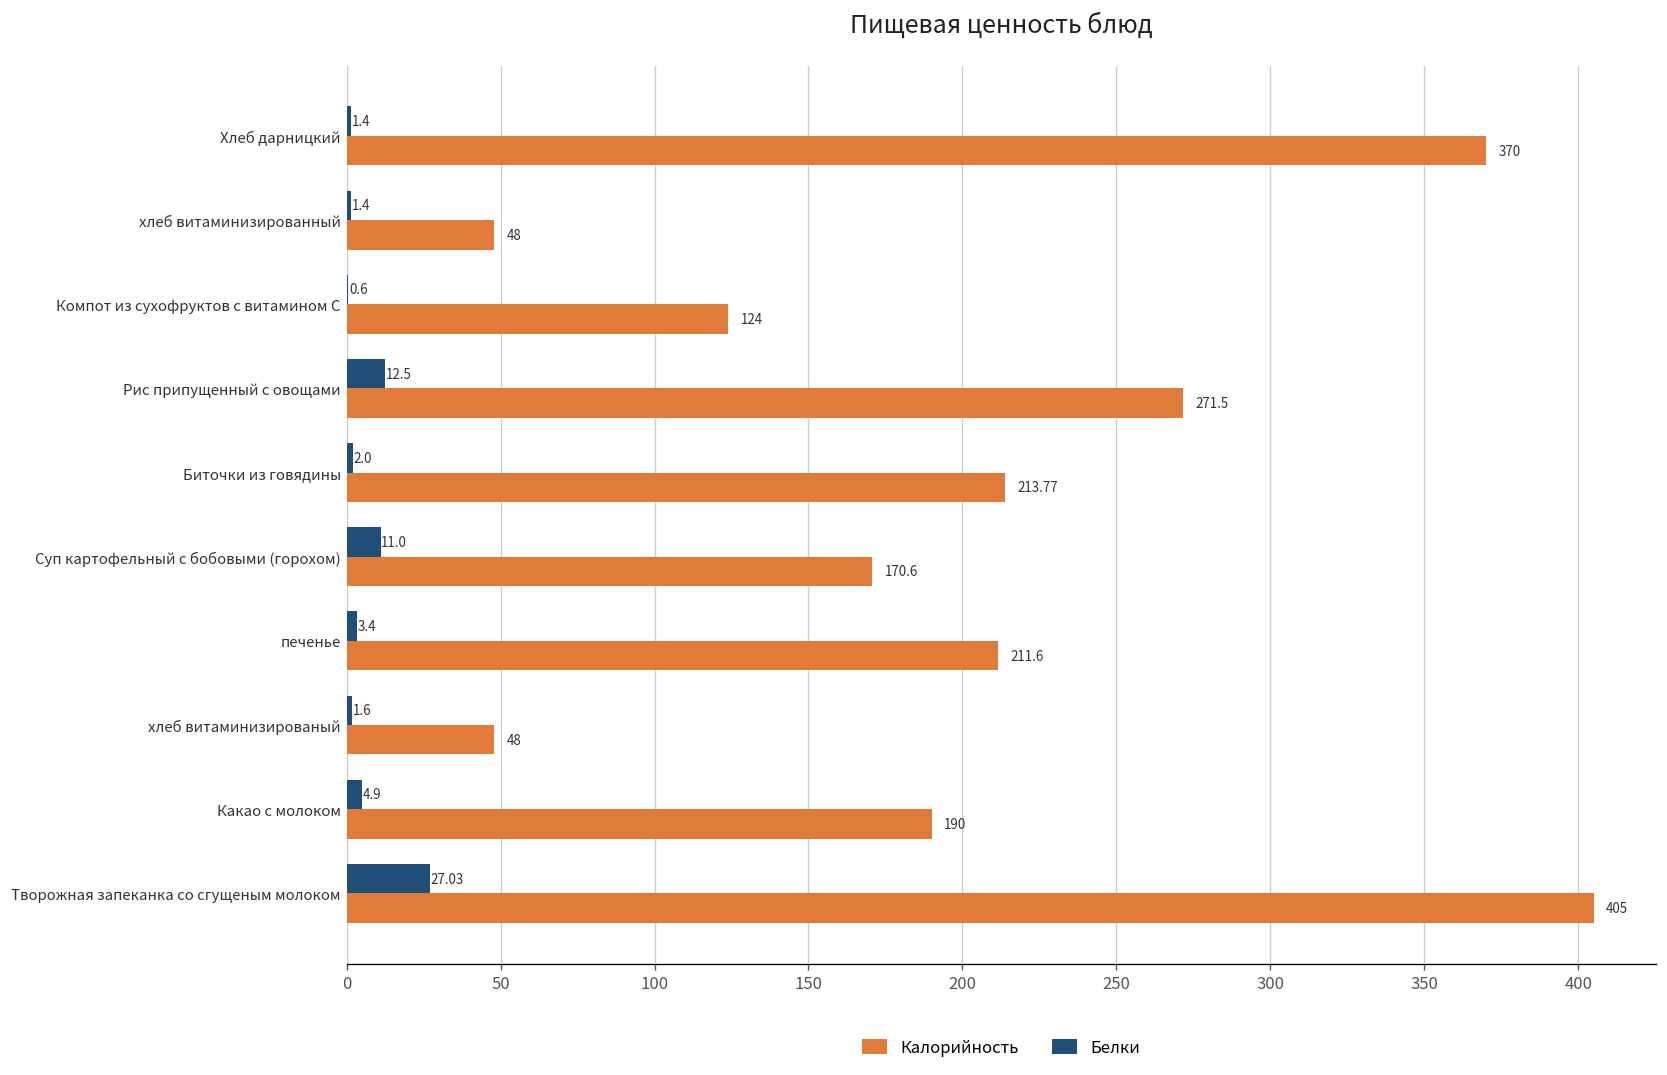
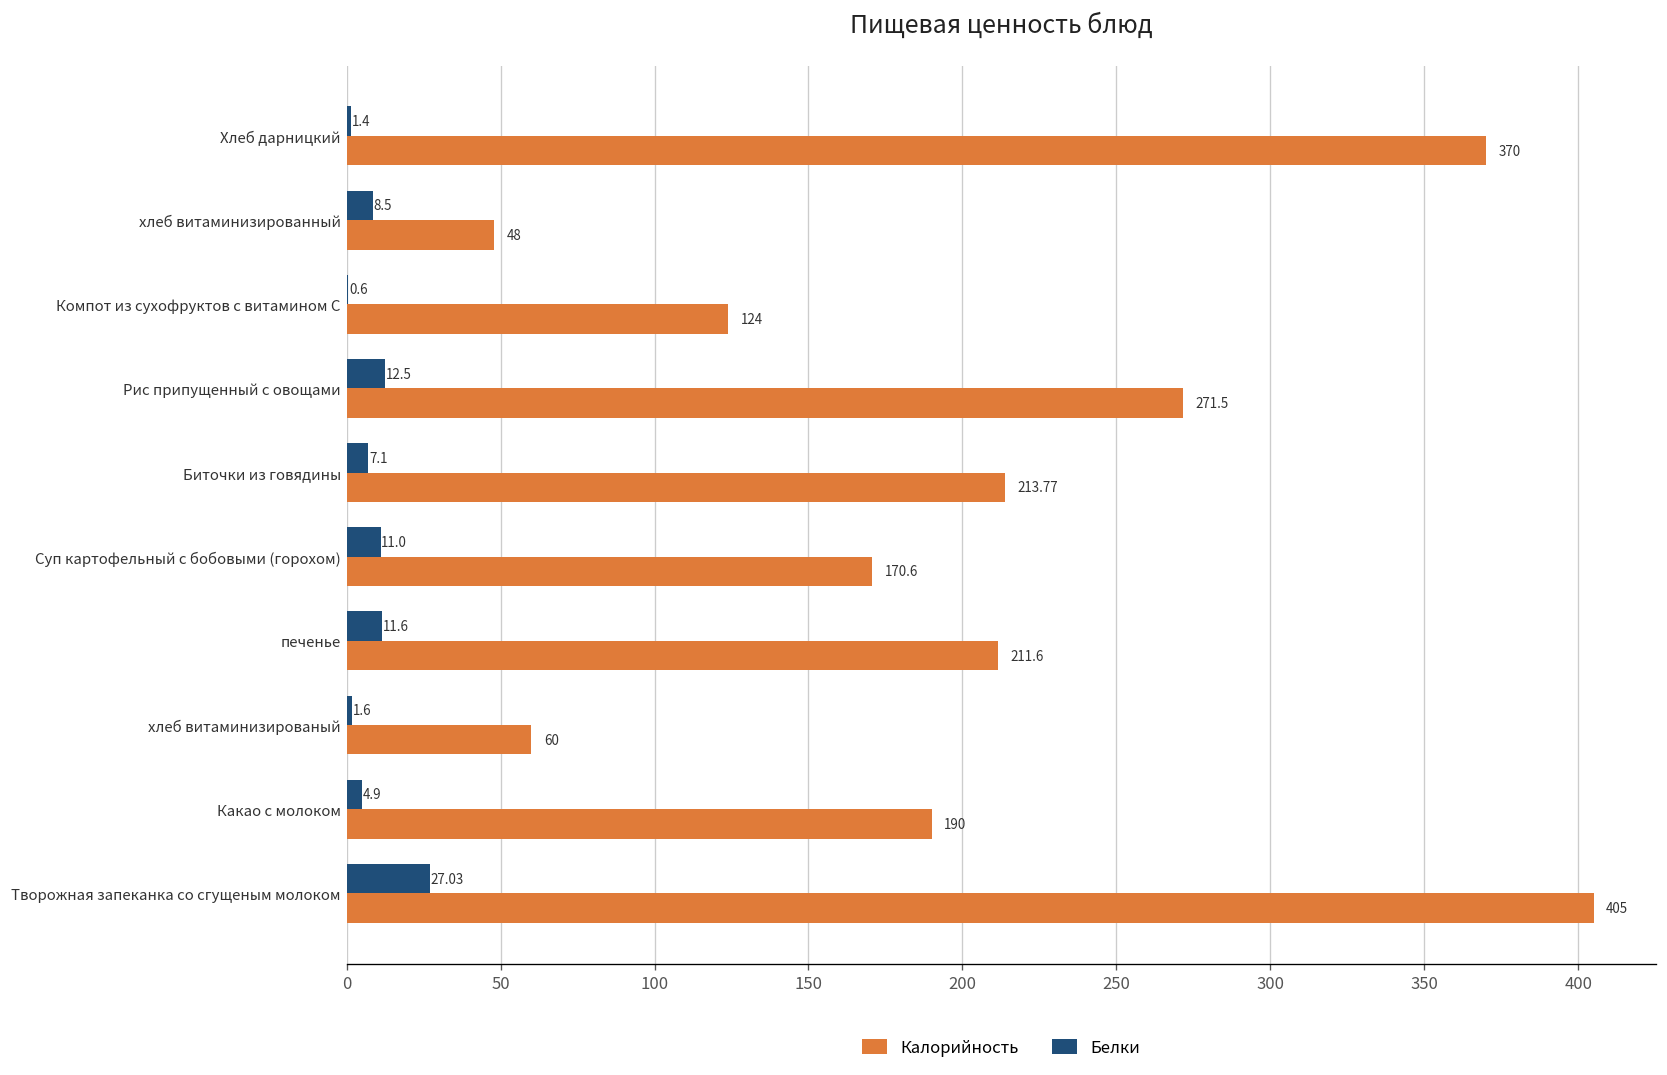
Белки, хлеб витаминизированный: 1.4 -> 8.5
Белки, Биточки из говядины: 2.0 -> 7.1
Белки, печенье: 3.4 -> 11.6
Калорийность, хлеб витаминизированый: 48 -> 60
